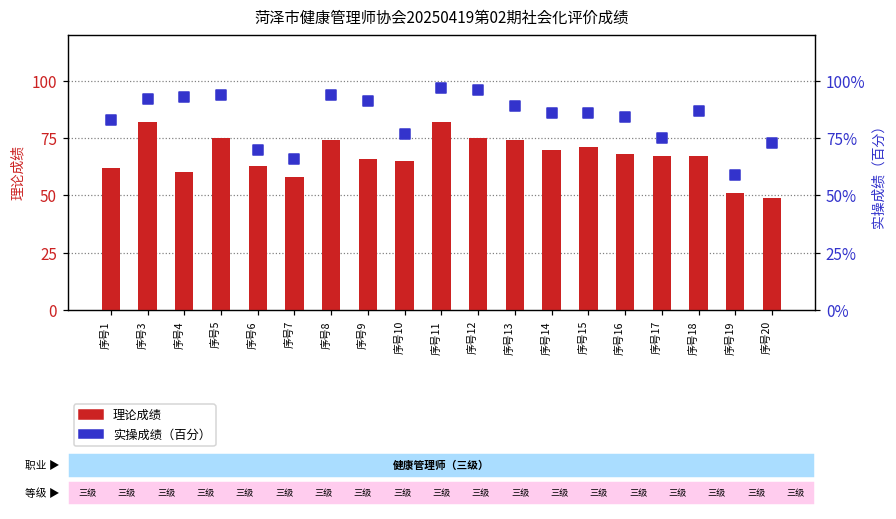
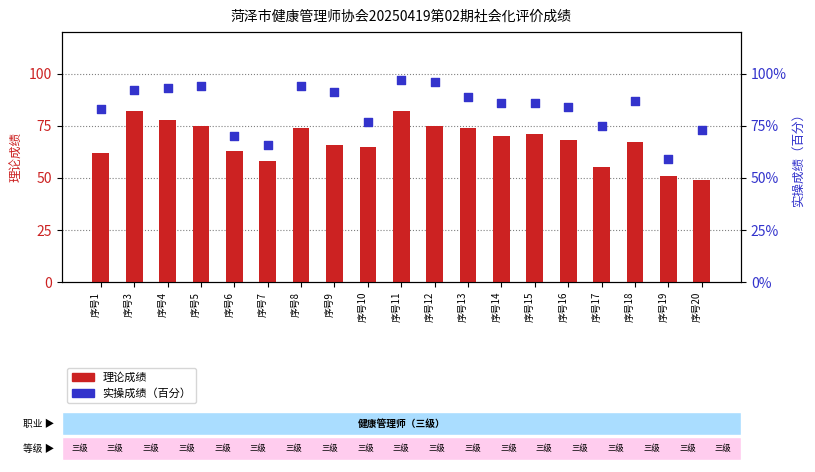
理论成绩, 序号4: 60 -> 78
理论成绩, 序号17: 67 -> 55
